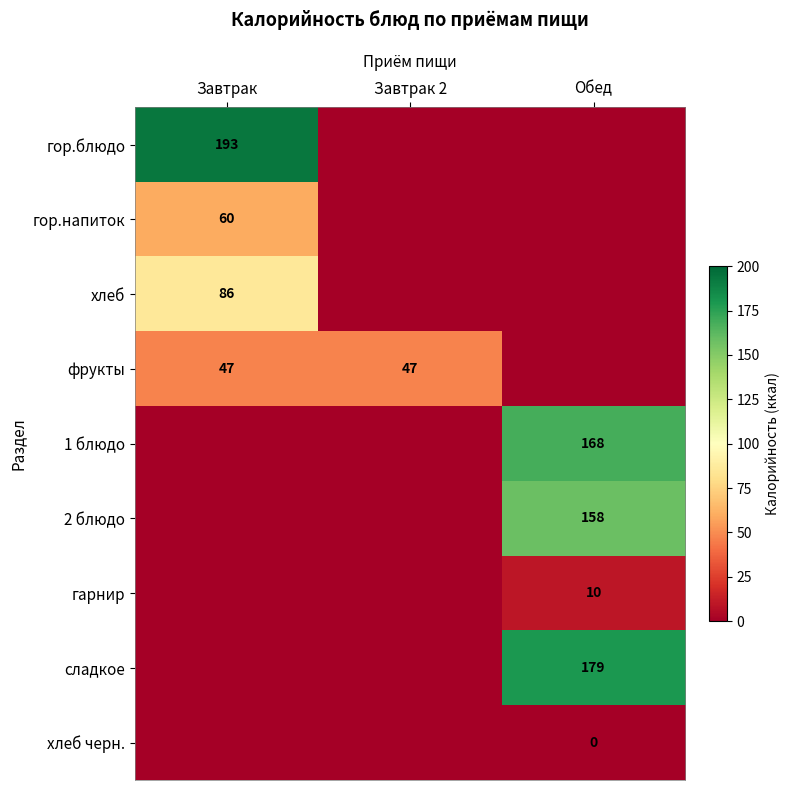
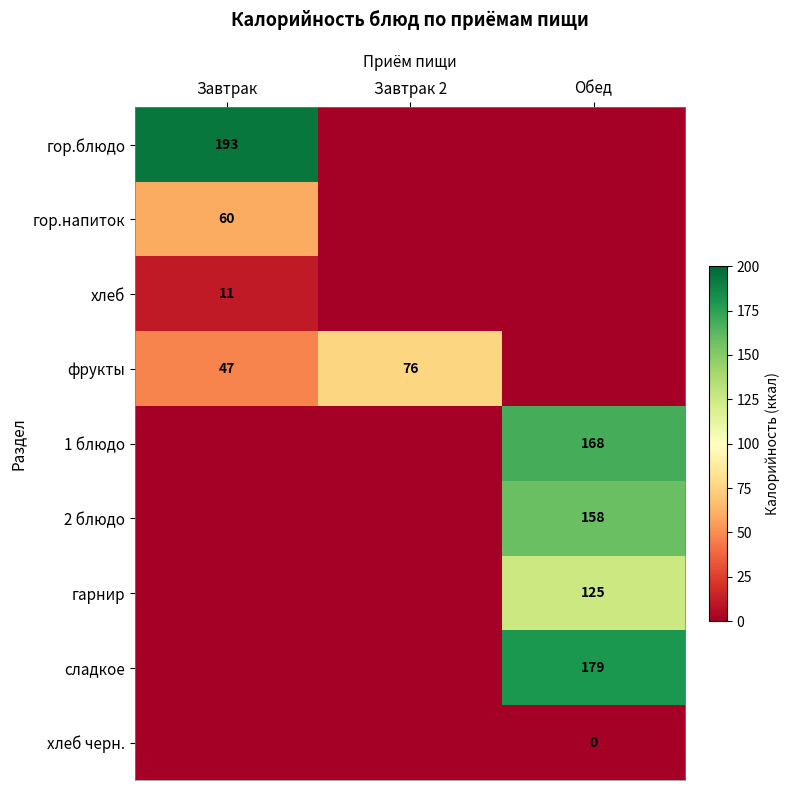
хлеб, Завтрак: 86 -> 11
фрукты, Завтрак 2: 47 -> 76
гарнир, Обед: 10 -> 125
